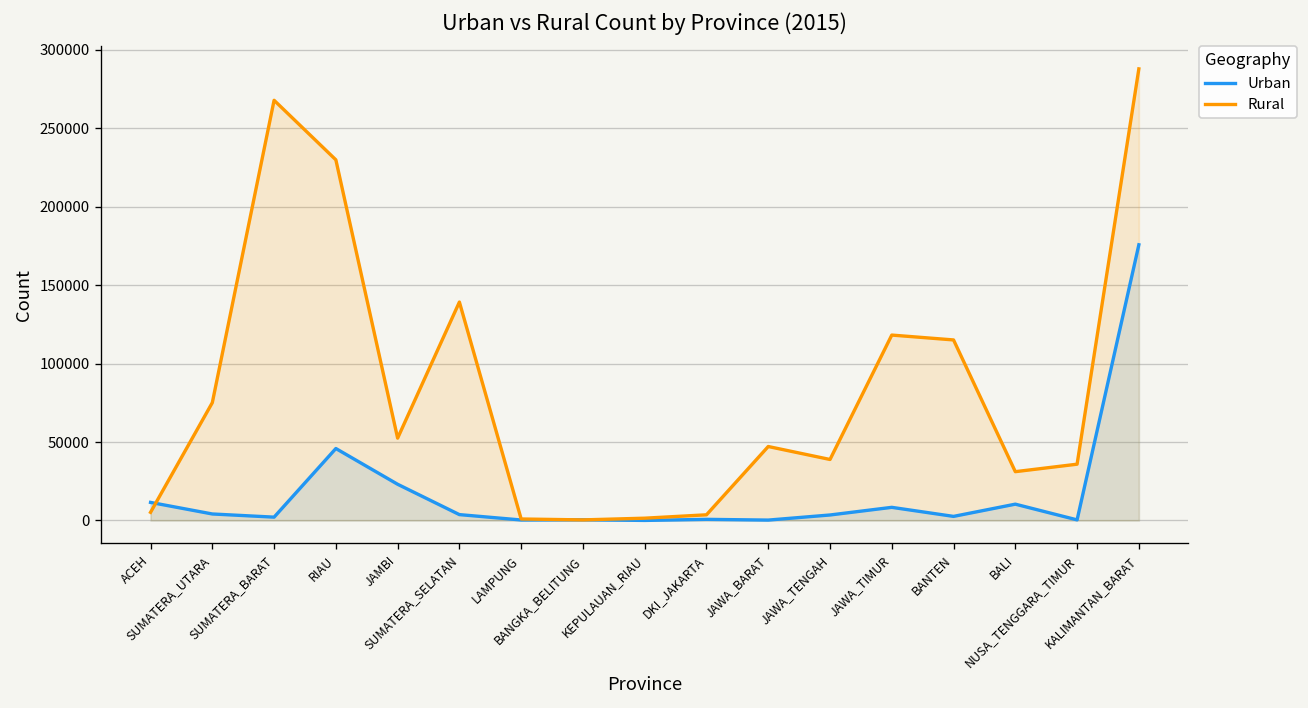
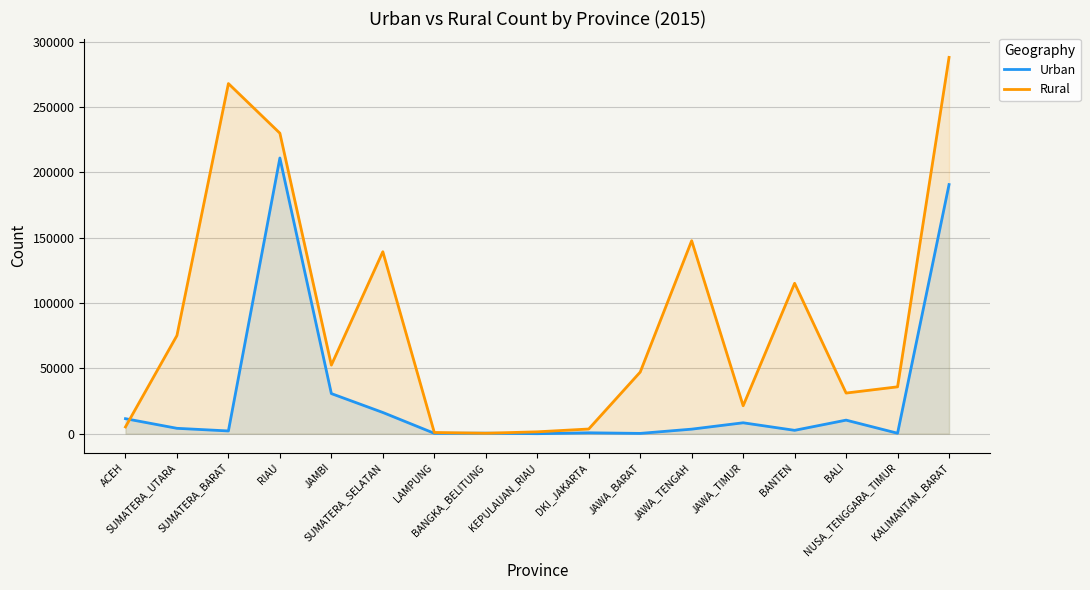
Urban, RIAU: 46000 -> 211000
Urban, JAMBI: 23000 -> 31000
Urban, SUMATERA_SELATAN: 4000 -> 16000
Rural, JAWA_TENGAH: 39000 -> 148000
Rural, JAWA_TIMUR: 118000 -> 21000
Urban, KALIMANTAN_BARAT: 176000 -> 191000
